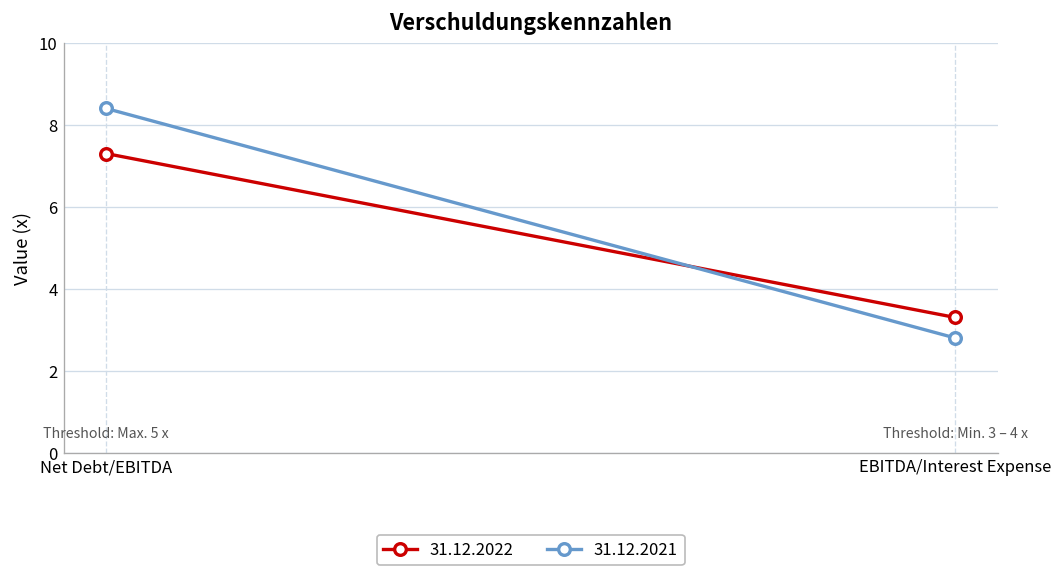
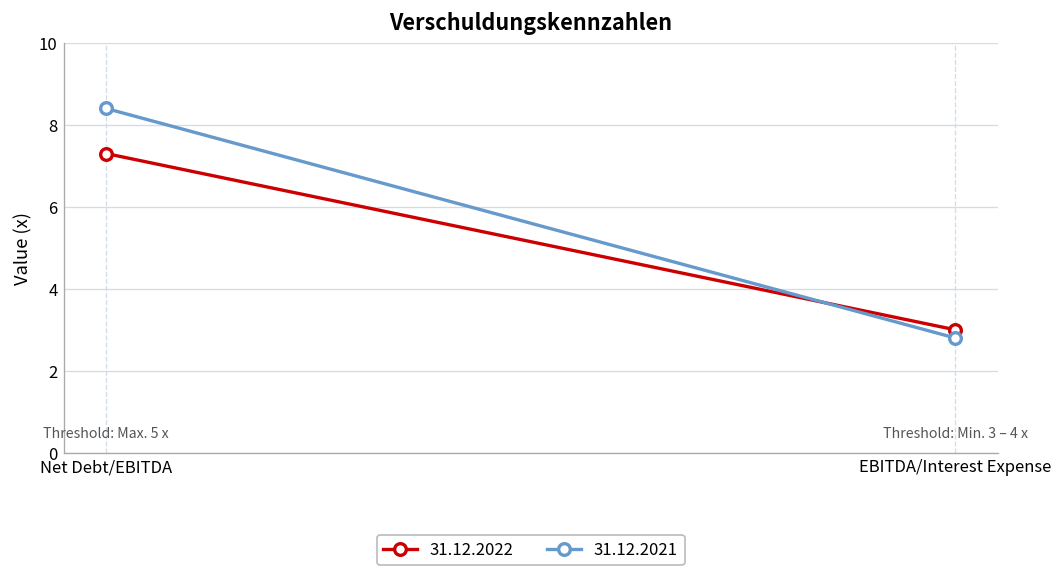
31.12.2022, EBITDA/Interest Expense: 3.3 -> 3.0
